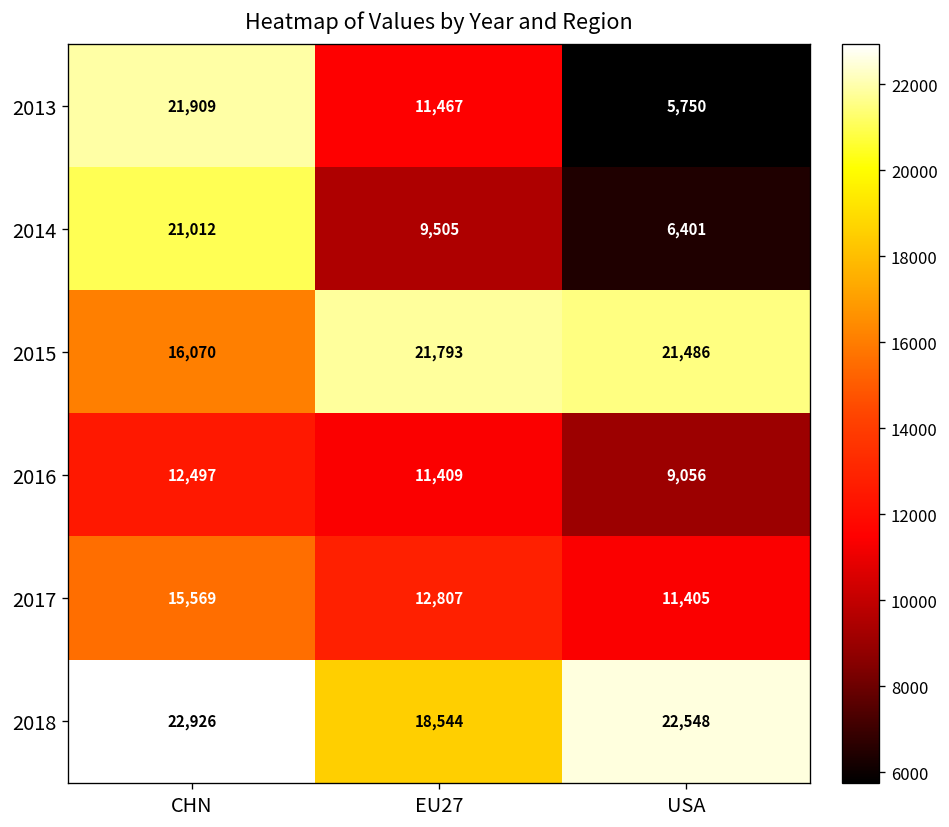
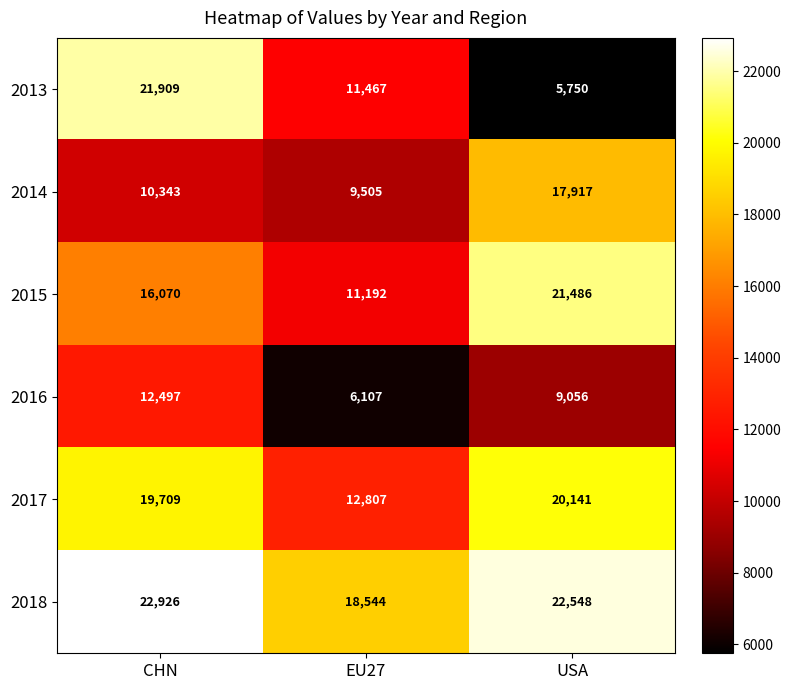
2014, CHN: 21,012 -> 10,343
2014, USA: 6,401 -> 17,917
2015, EU27: 21,793 -> 11,192
2016, EU27: 11,409 -> 6,107
2017, CHN: 15,569 -> 19,709
2017, USA: 11,405 -> 20,141
